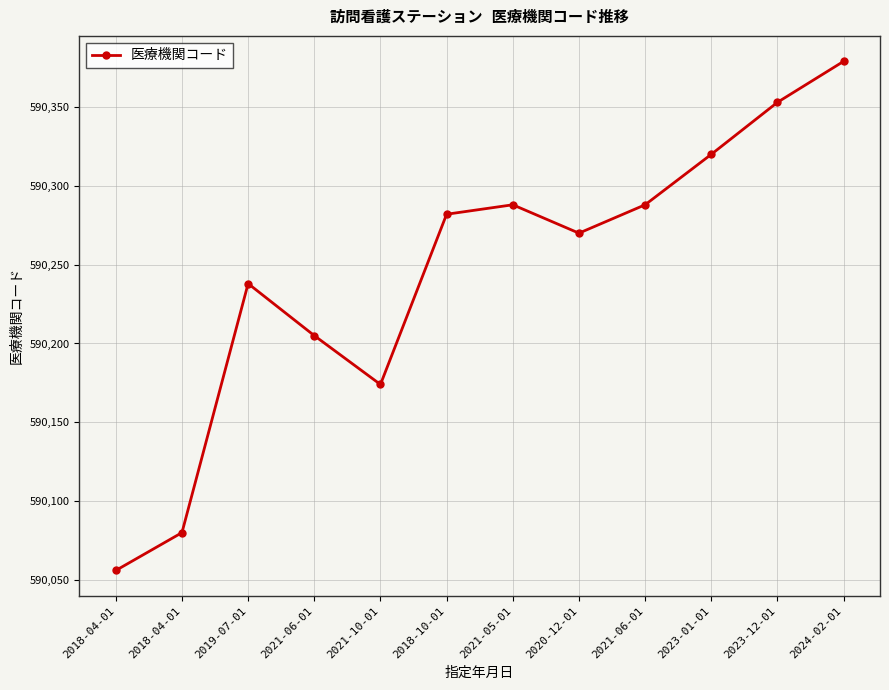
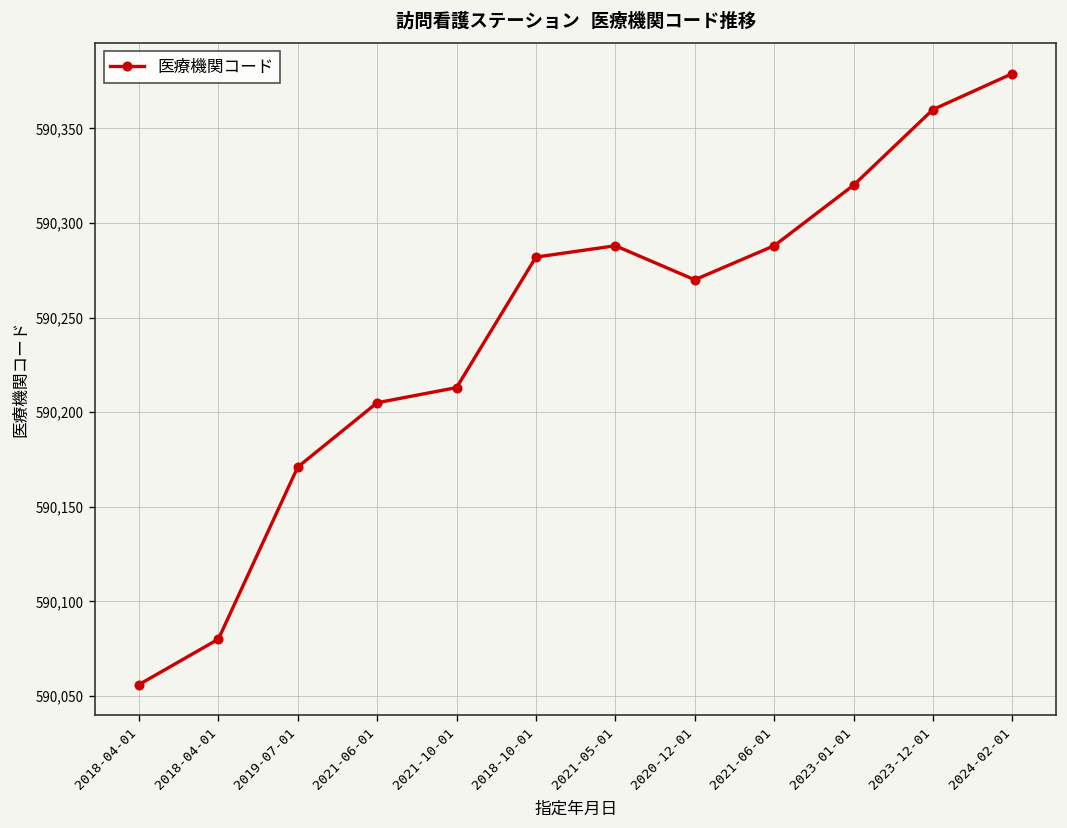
2019-07-01: 590,238 -> 590,171
2021-10-01: 590,174 -> 590,213
2023-12-01: 590,353 -> 590,360
